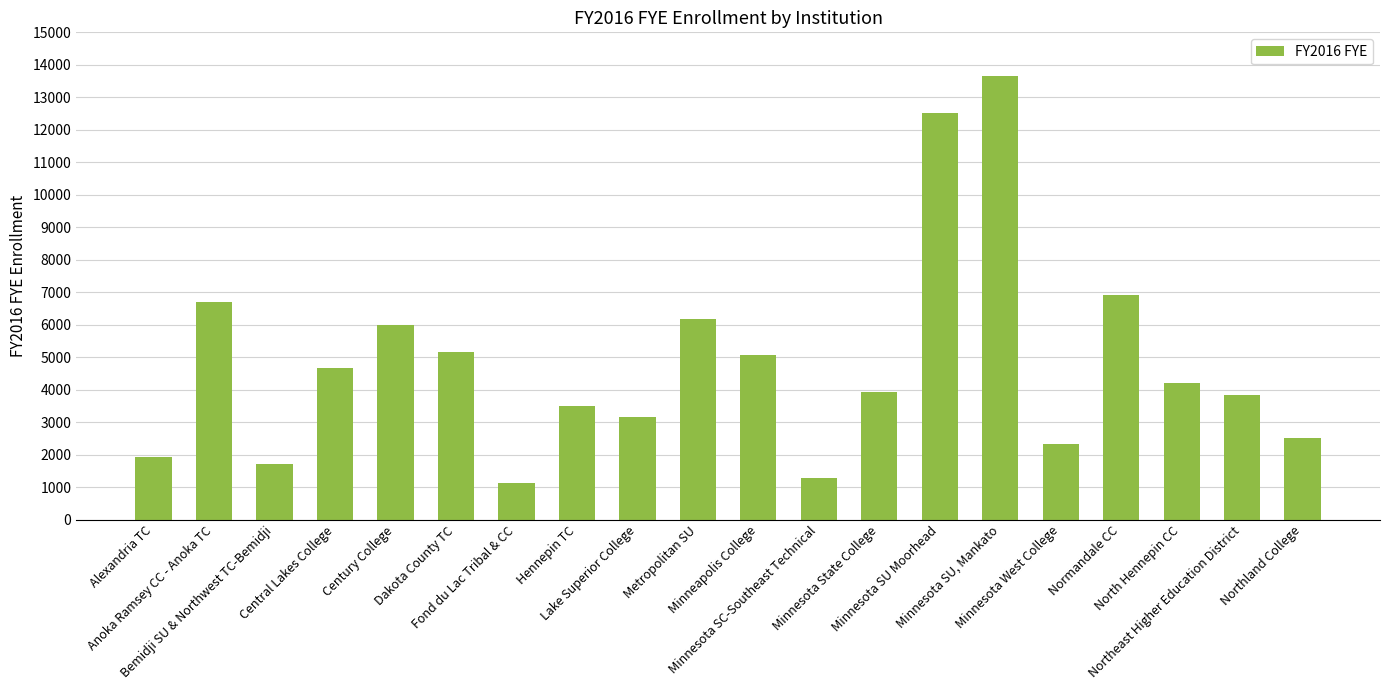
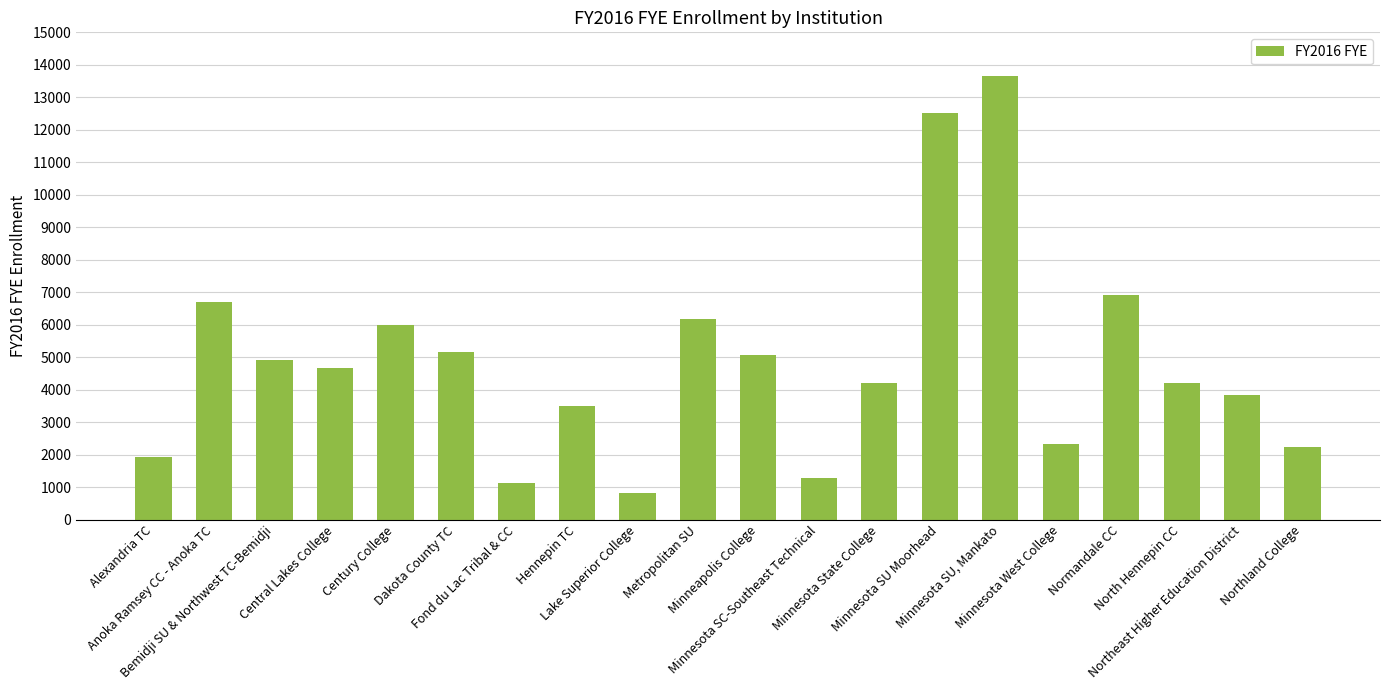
Bemidji SU & Northwest TC-Bemidji: 1700 -> 4900
Lake Superior College: 3200 -> 800
Minnesota State College: 3900 -> 4200
Northland College: 2500 -> 2200
